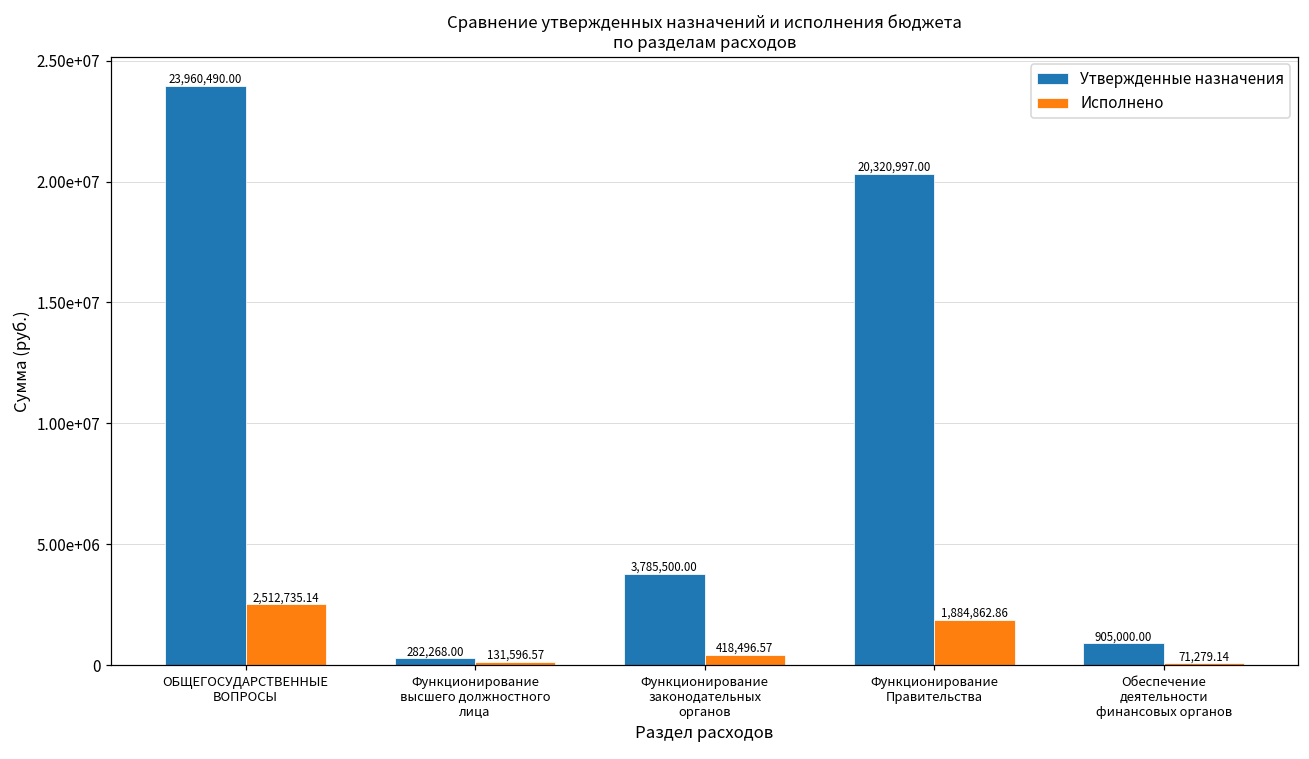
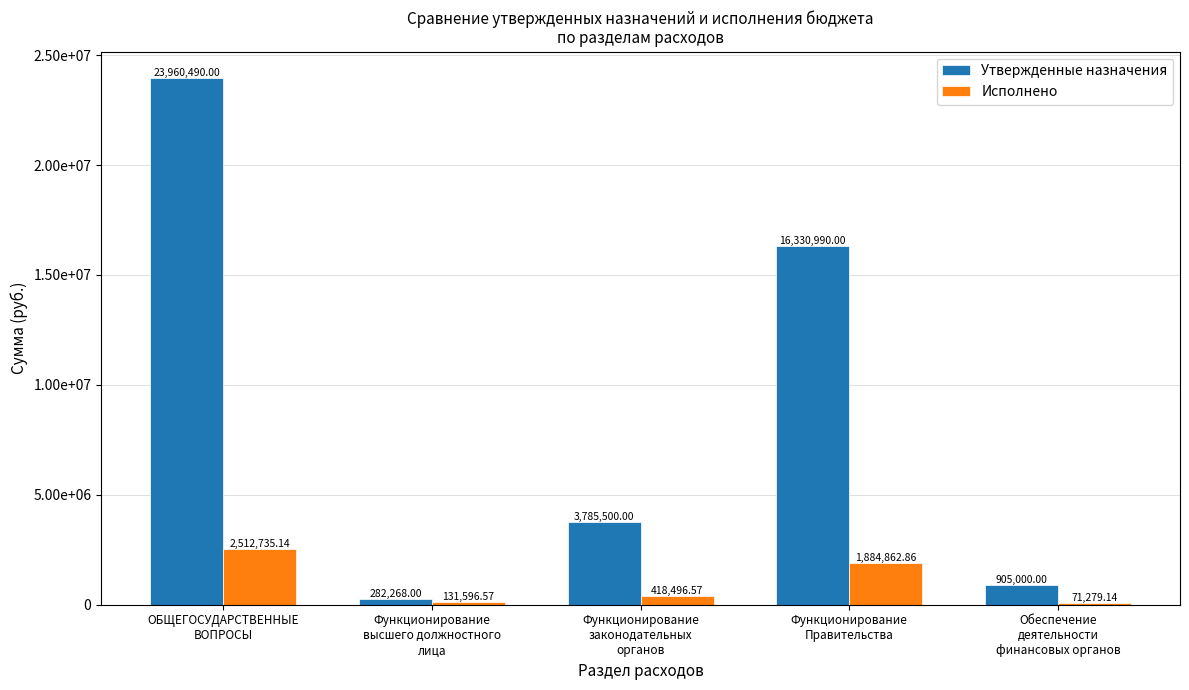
Утвержденные назначения, Функционирование Правительства: 20,320,997.00 -> 16,330,990.00
